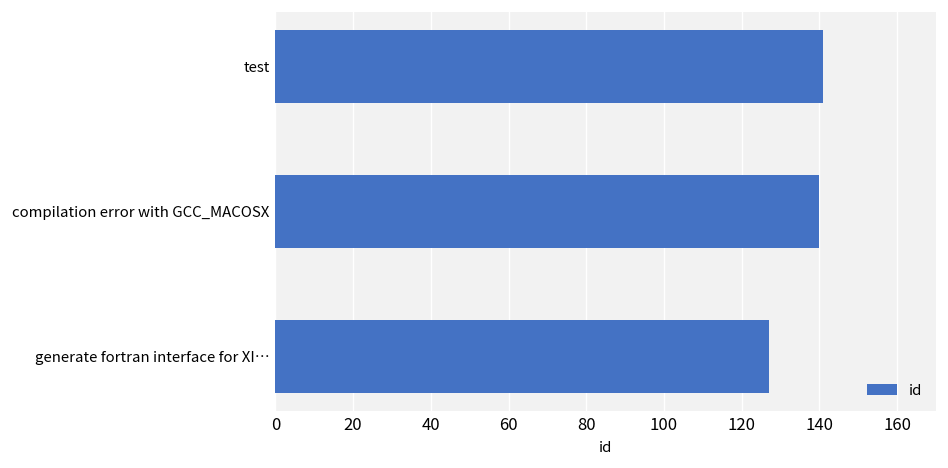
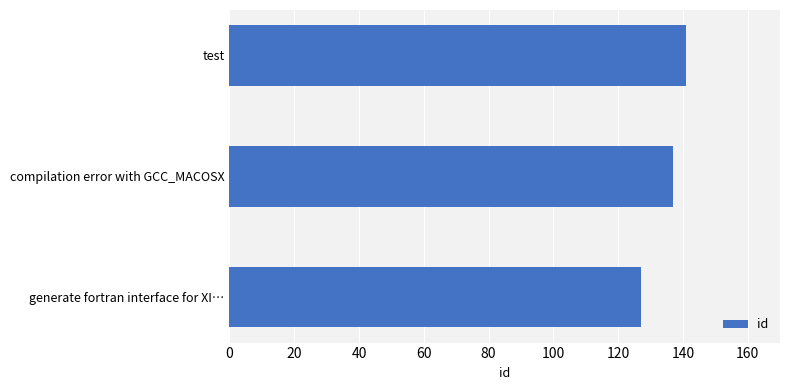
compilation error with GCC_MACOSX: 140 -> 137
